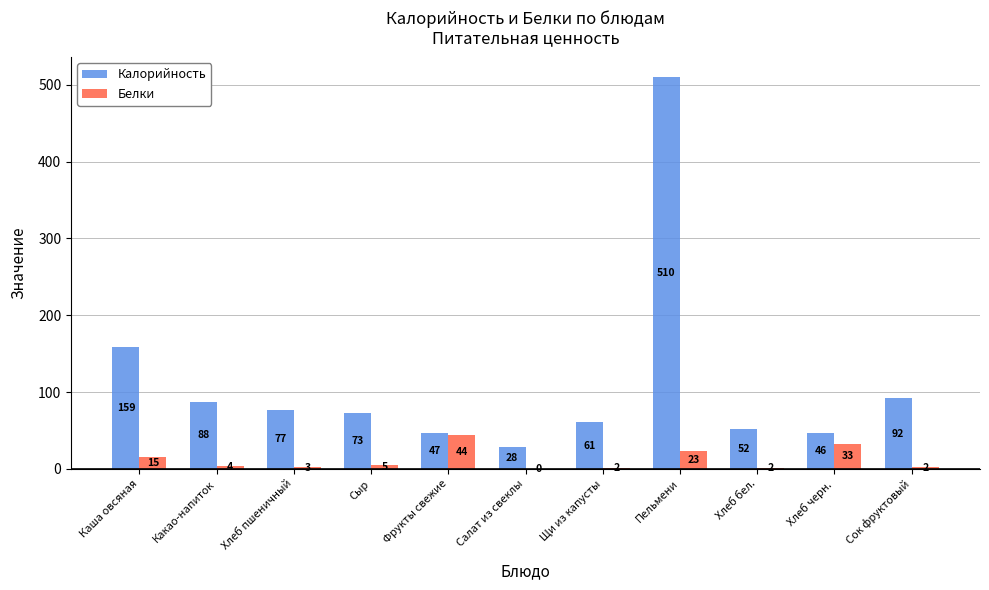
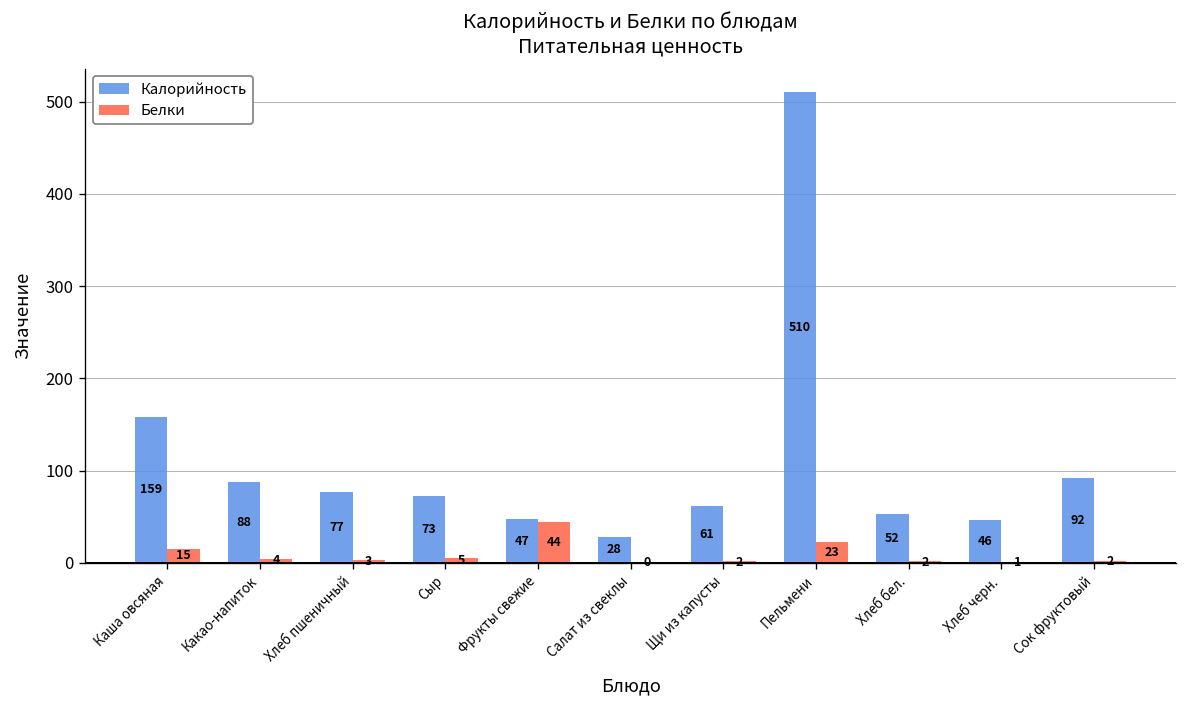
Белки, Хлеб черн.: 33 -> 1
